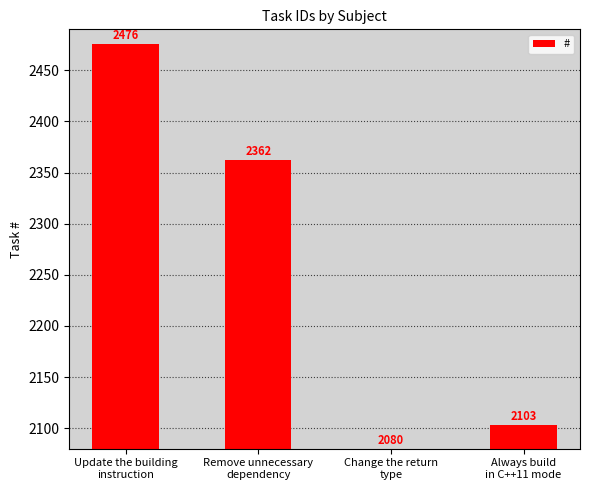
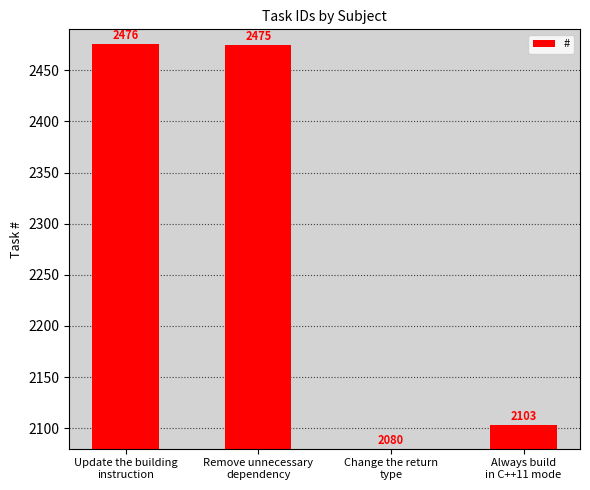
Remove unnecessary dependency: 2362 -> 2475
